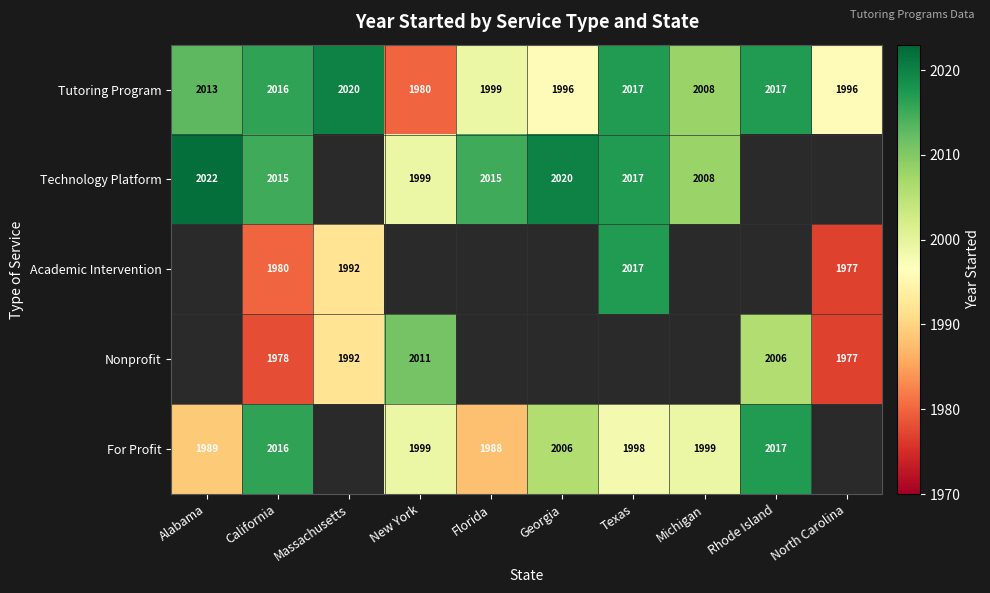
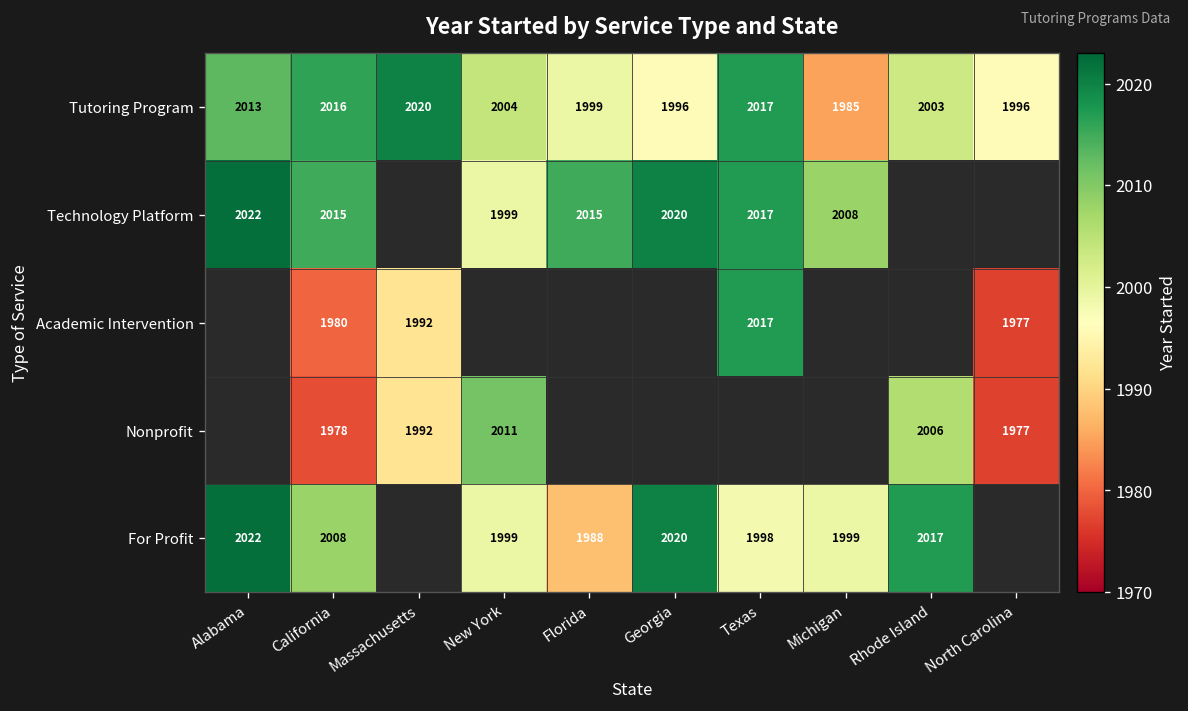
Tutoring Program, New York: 1980 -> 2004
Tutoring Program, Michigan: 2008 -> 1985
Tutoring Program, Rhode Island: 2017 -> 2003
For Profit, Alabama: 1989 -> 2022
For Profit, California: 2016 -> 2008
For Profit, Georgia: 2006 -> 2020
